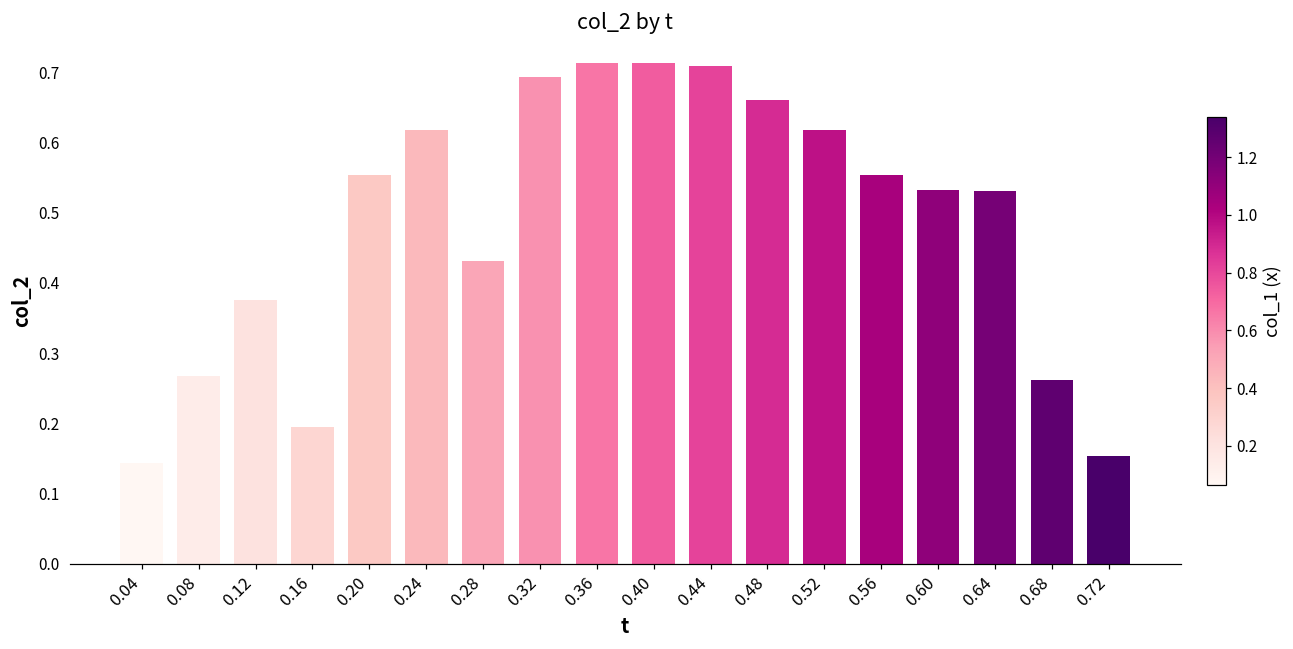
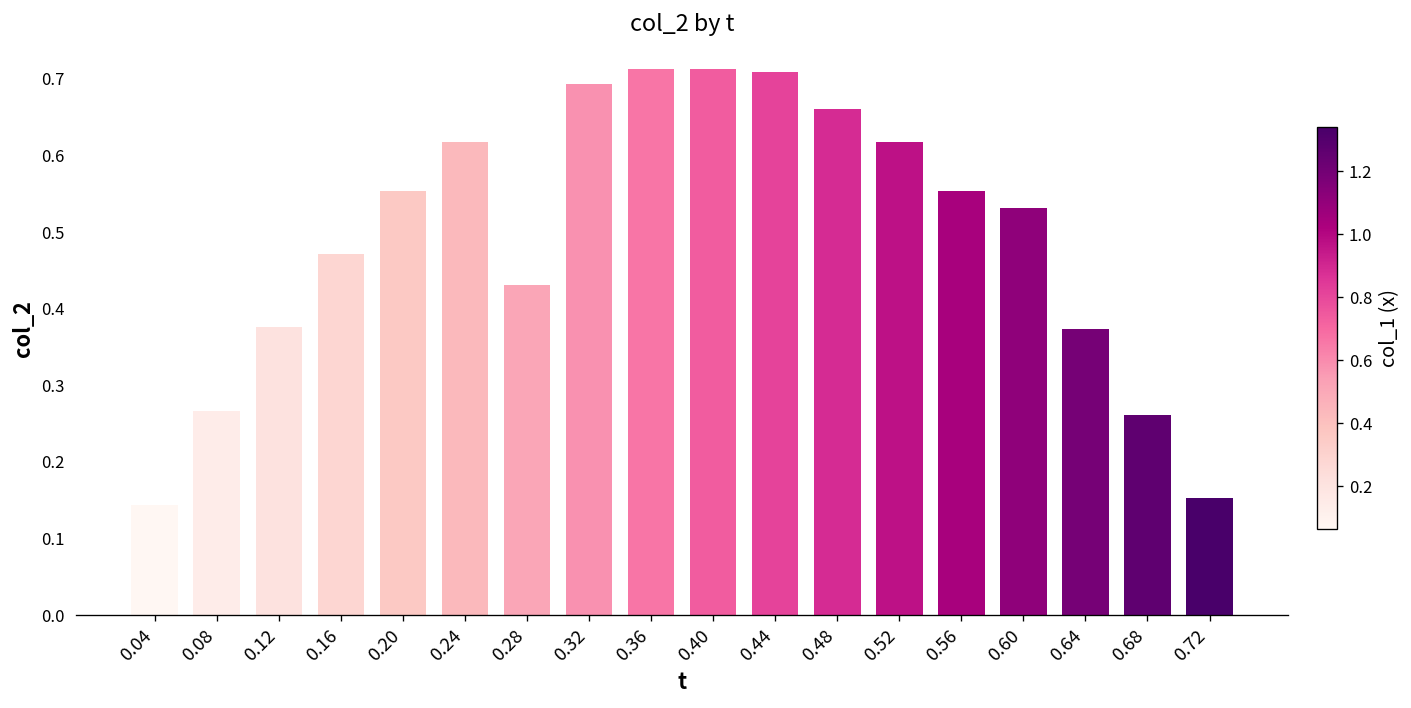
0.16: 0.19 -> 0.47
0.64: 0.53 -> 0.37
